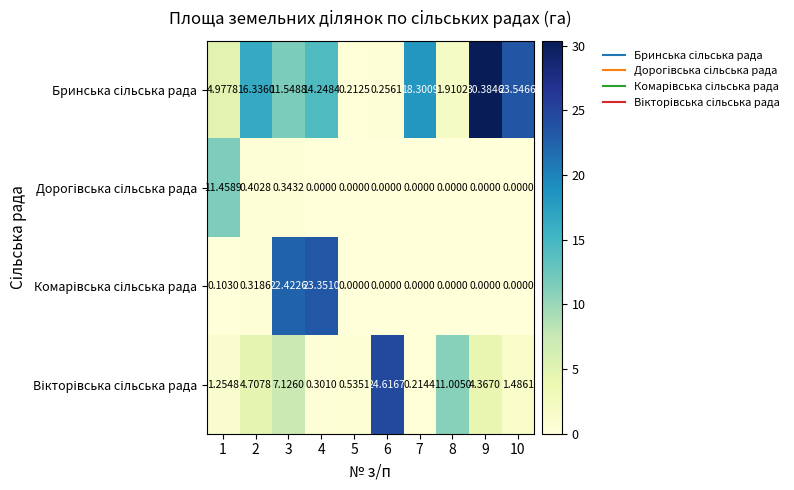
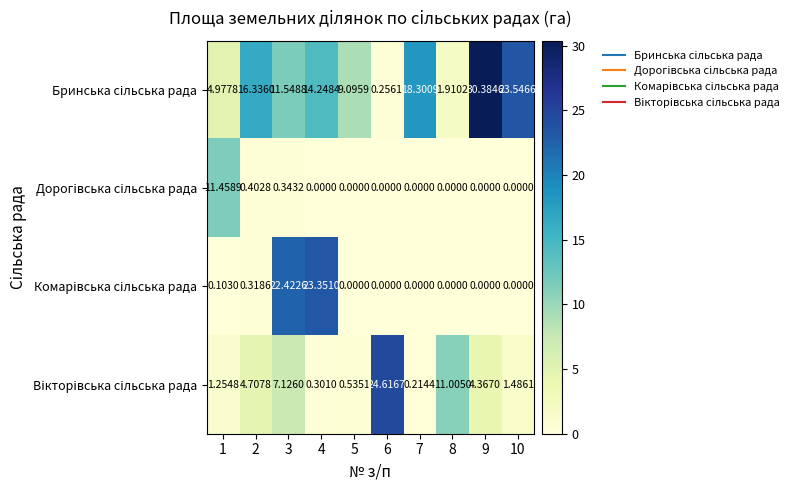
Бринська сільська рада, 5: 0.2125 -> 9.0959
